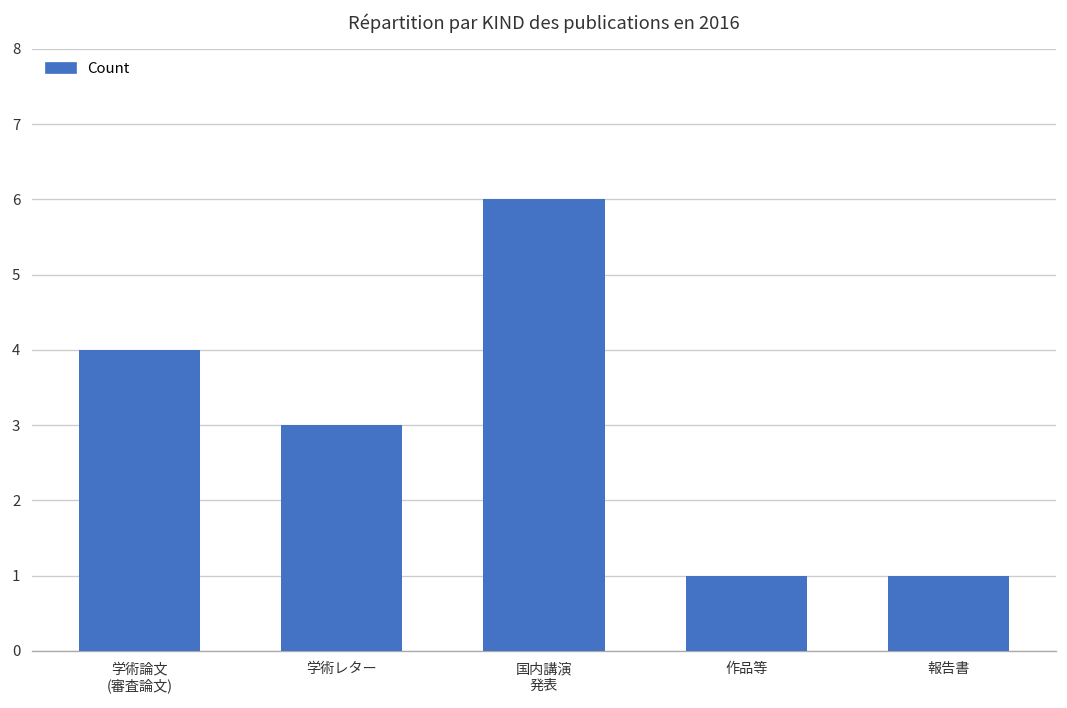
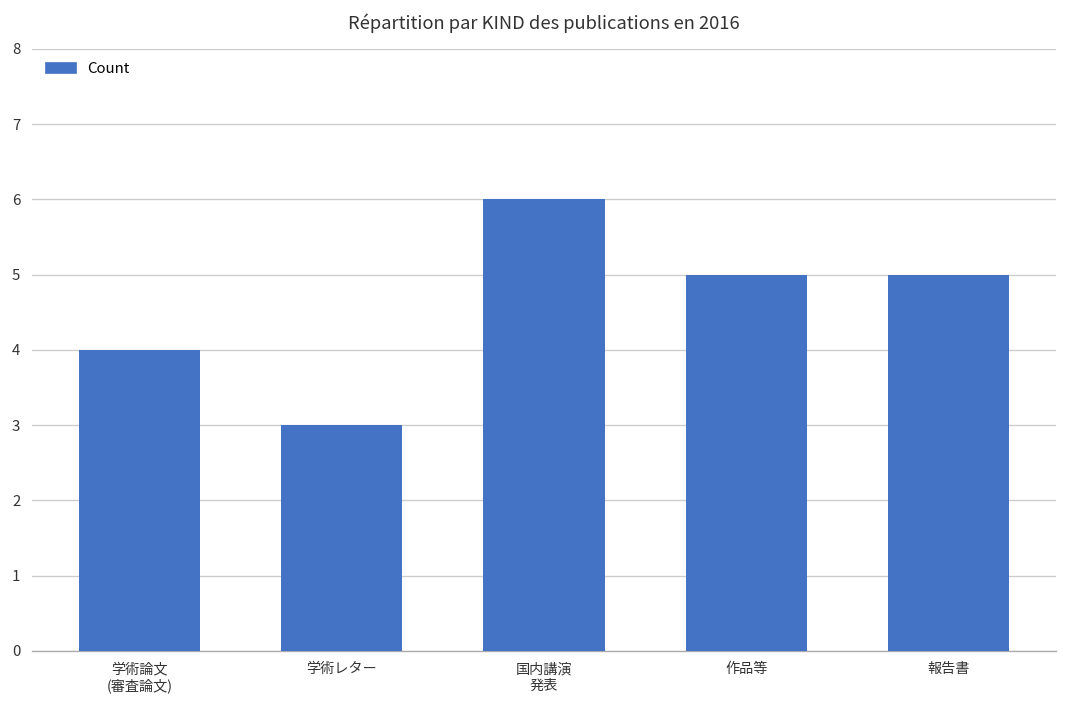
作品等: 1 -> 5
報告書: 1 -> 5
